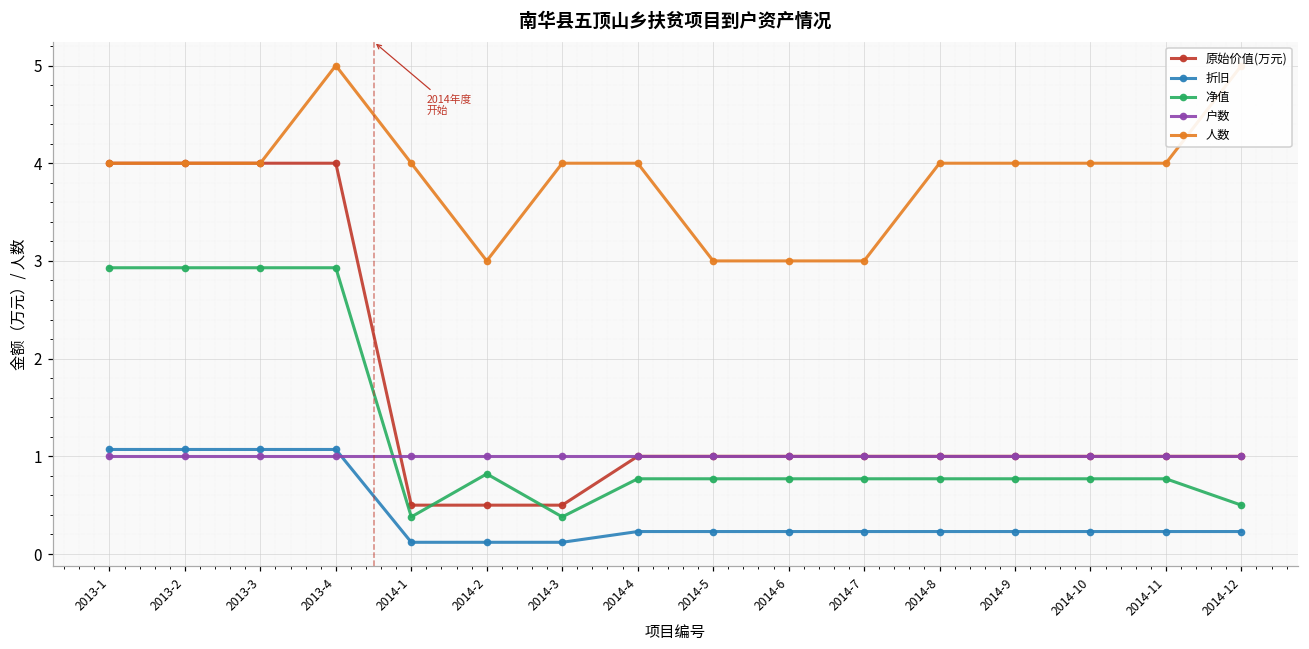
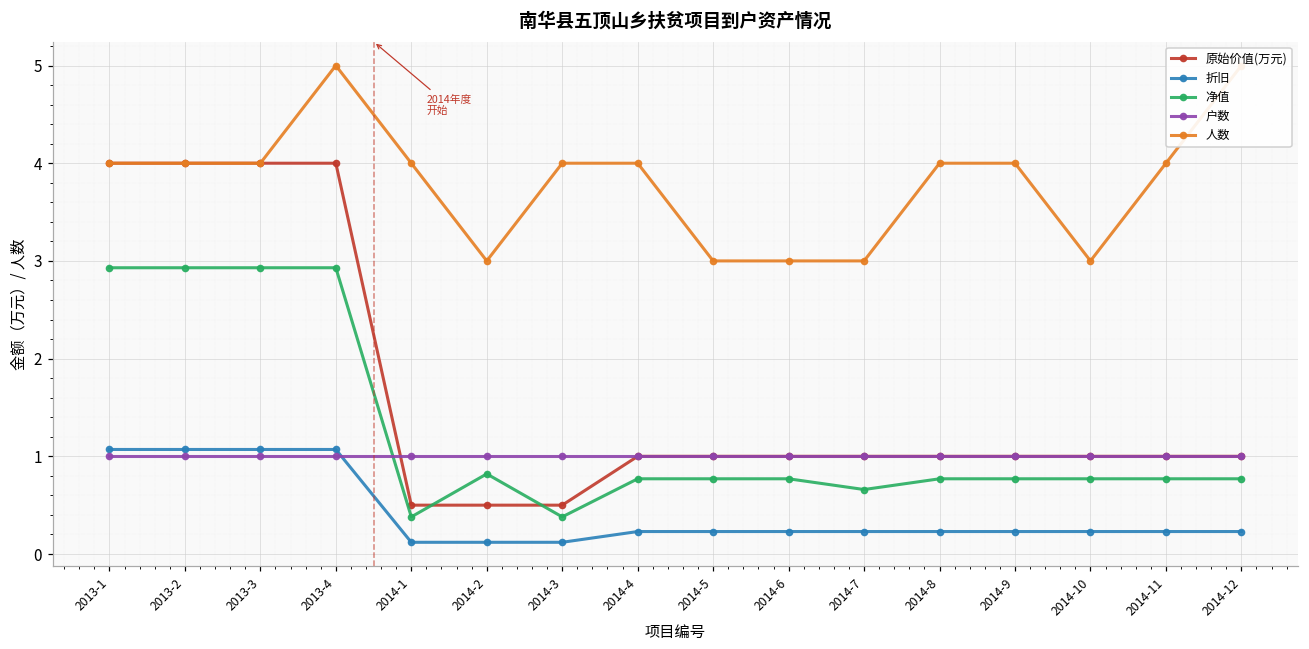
净值, 2014-7: 0.8 -> 0.7
人数, 2014-10: 4 -> 3
净值, 2014-12: 0.5 -> 0.8
